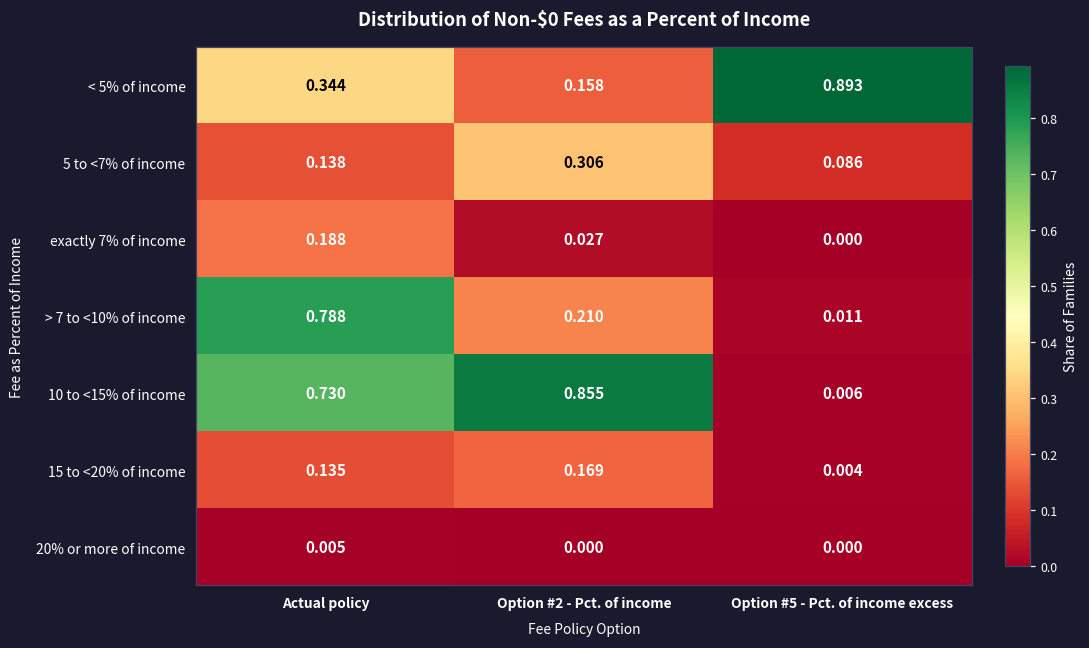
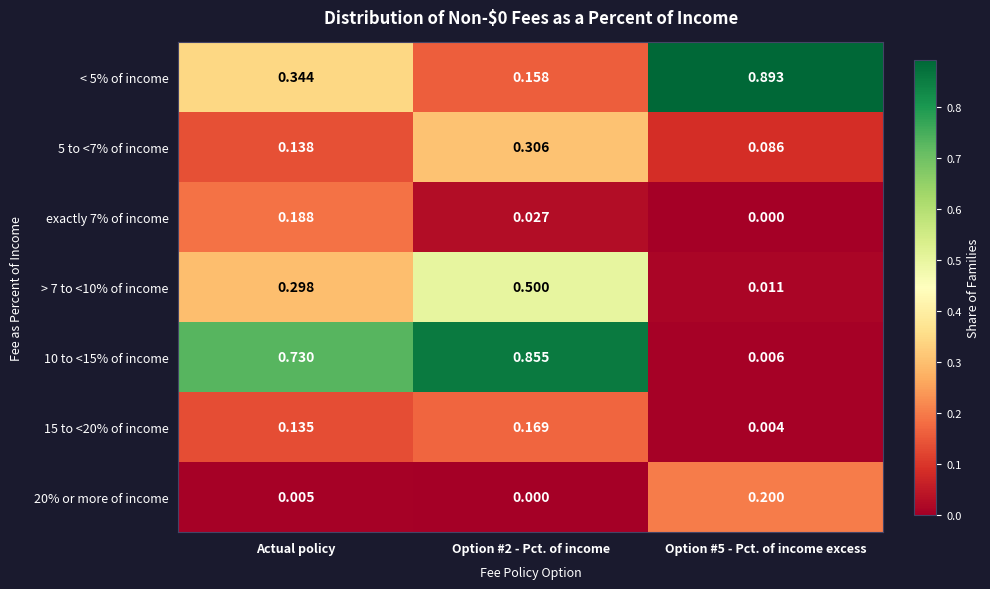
> 7 to <10% of income, Actual policy: 0.788 -> 0.298
> 7 to <10% of income, Option #2 - Pct. of income: 0.210 -> 0.500
20% or more of income, Option #5 - Pct. of income excess: 0.000 -> 0.200
